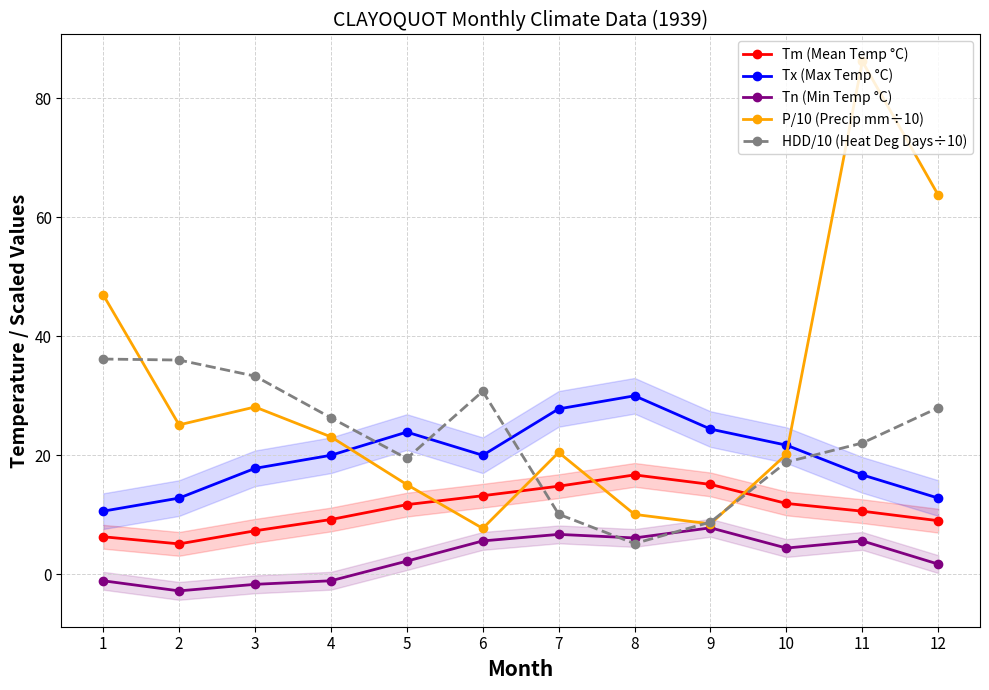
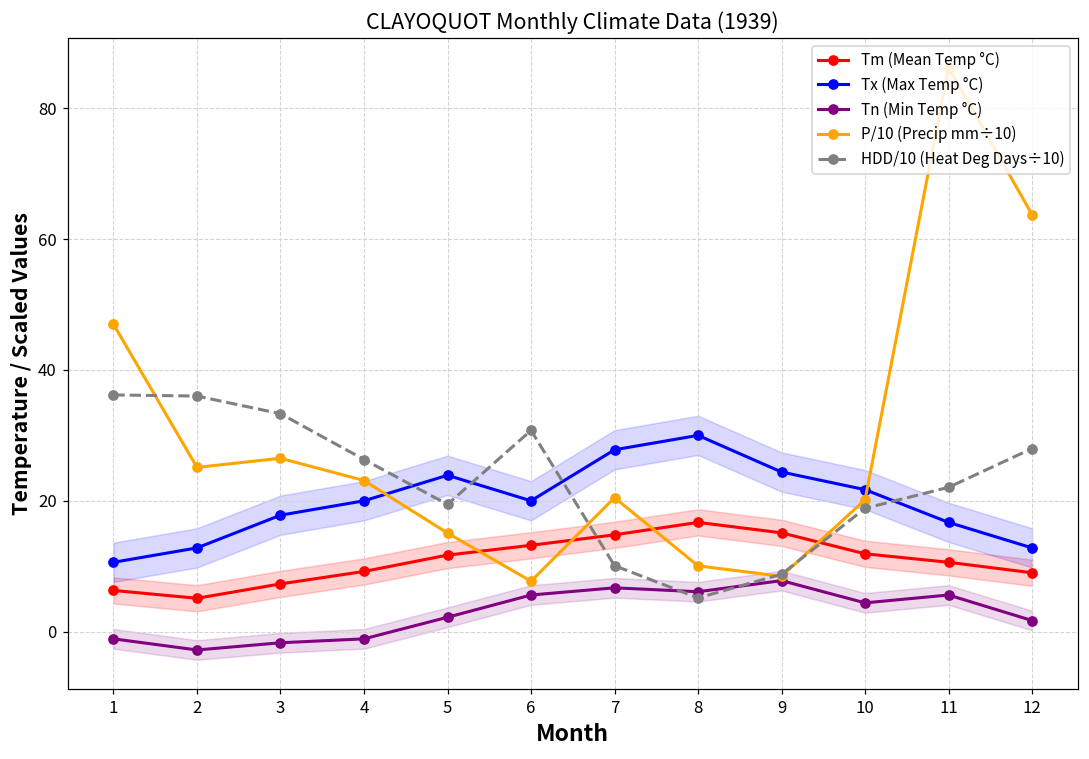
P/10 (Precip mm÷10), 3: 28 -> 27
